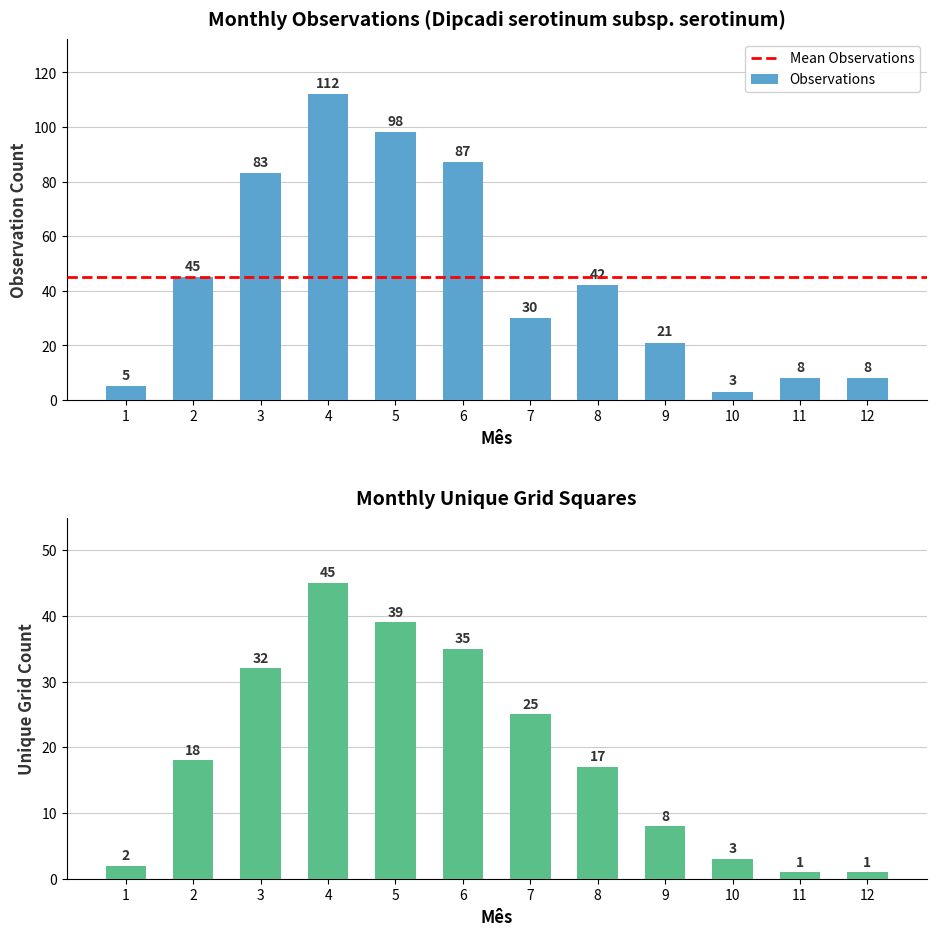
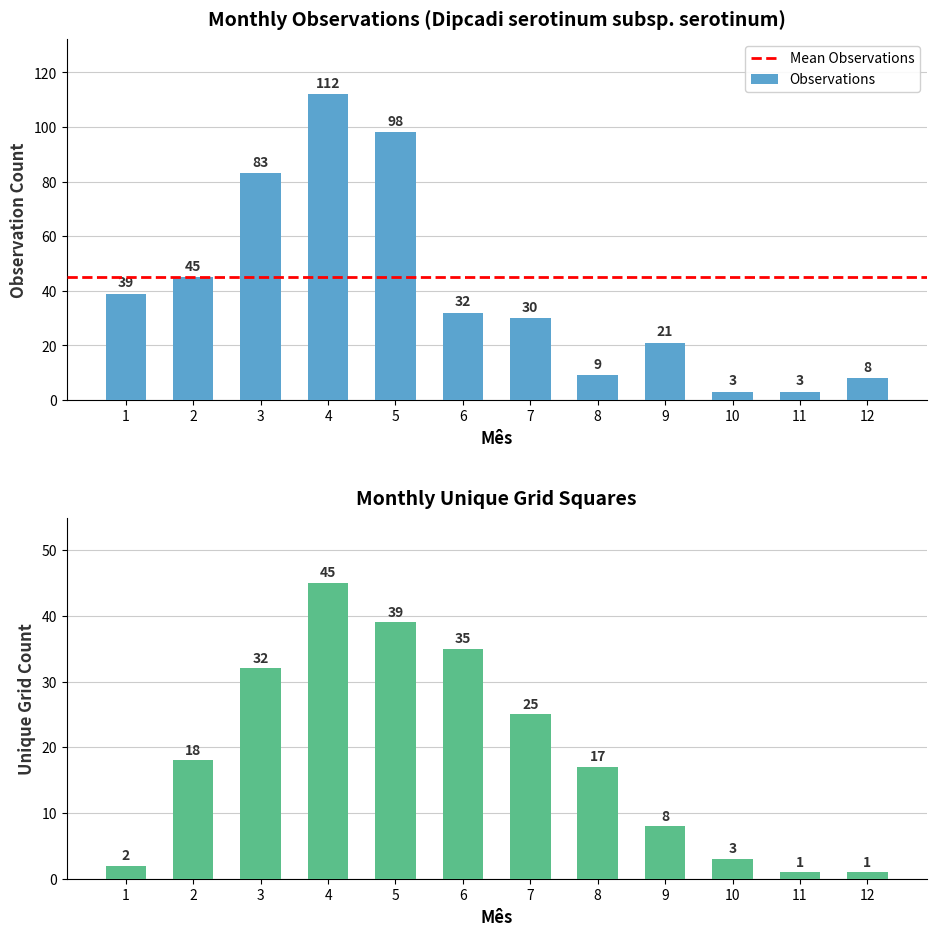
Monthly Observations (Dipcadi serotinum subsp. serotinum), 1: 5 -> 39
Monthly Observations (Dipcadi serotinum subsp. serotinum), 6: 87 -> 32
Monthly Observations (Dipcadi serotinum subsp. serotinum), 8: 42 -> 9
Monthly Observations (Dipcadi serotinum subsp. serotinum), 11: 8 -> 3
